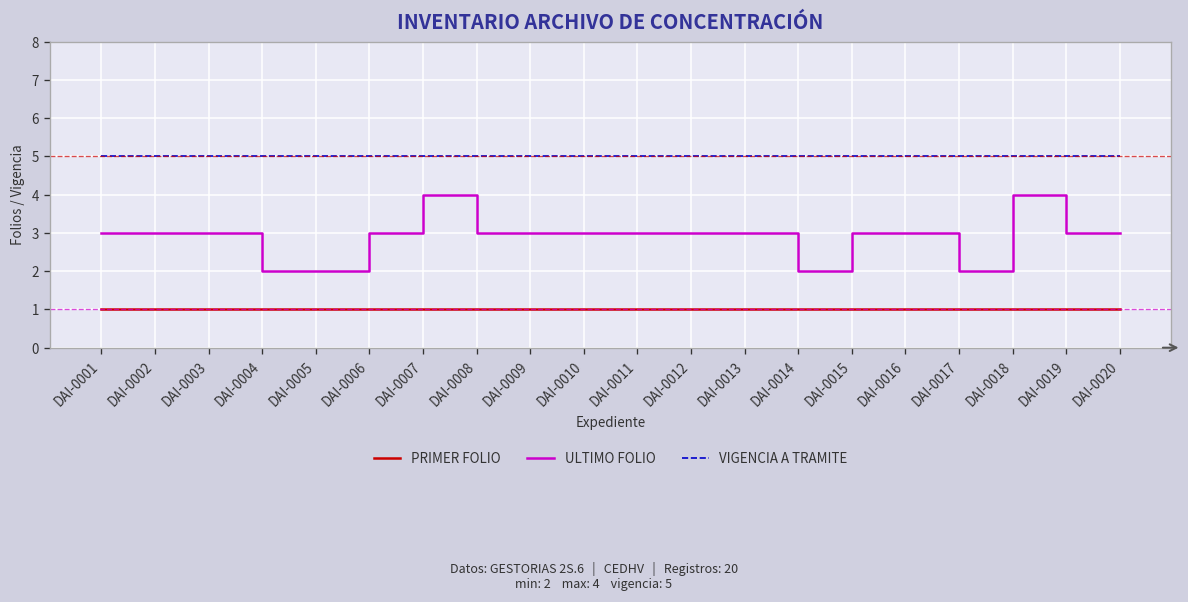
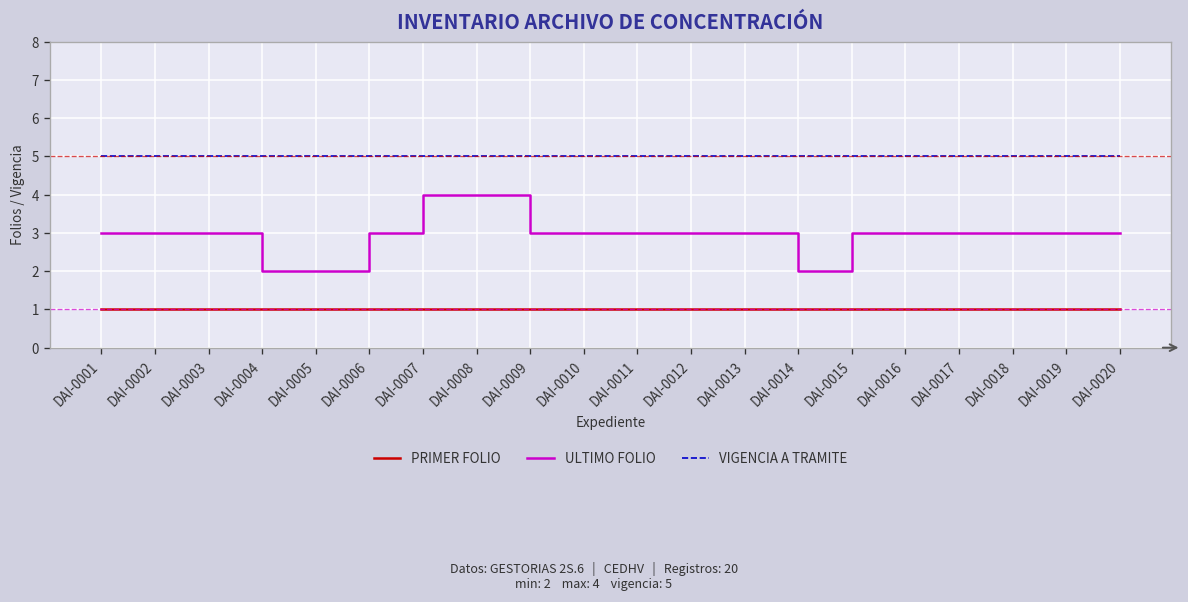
ULTIMO FOLIO, DAI-0008: 3 -> 4
ULTIMO FOLIO, DAI-0017: 2 -> 3
ULTIMO FOLIO, DAI-0018: 4 -> 3
